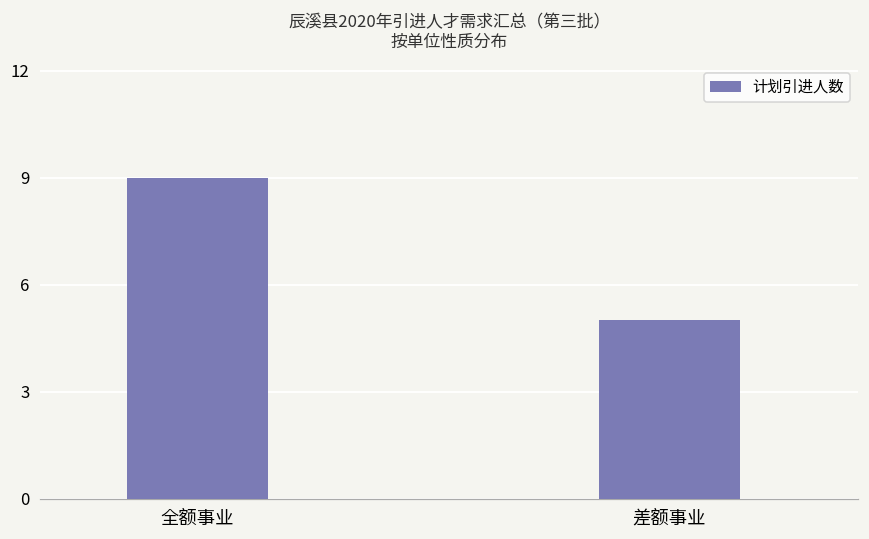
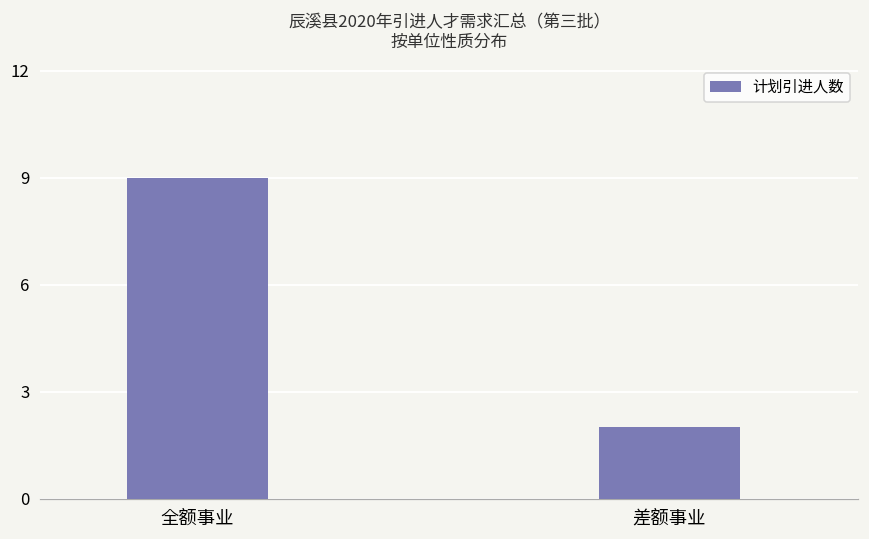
差额事业: 5 -> 2
